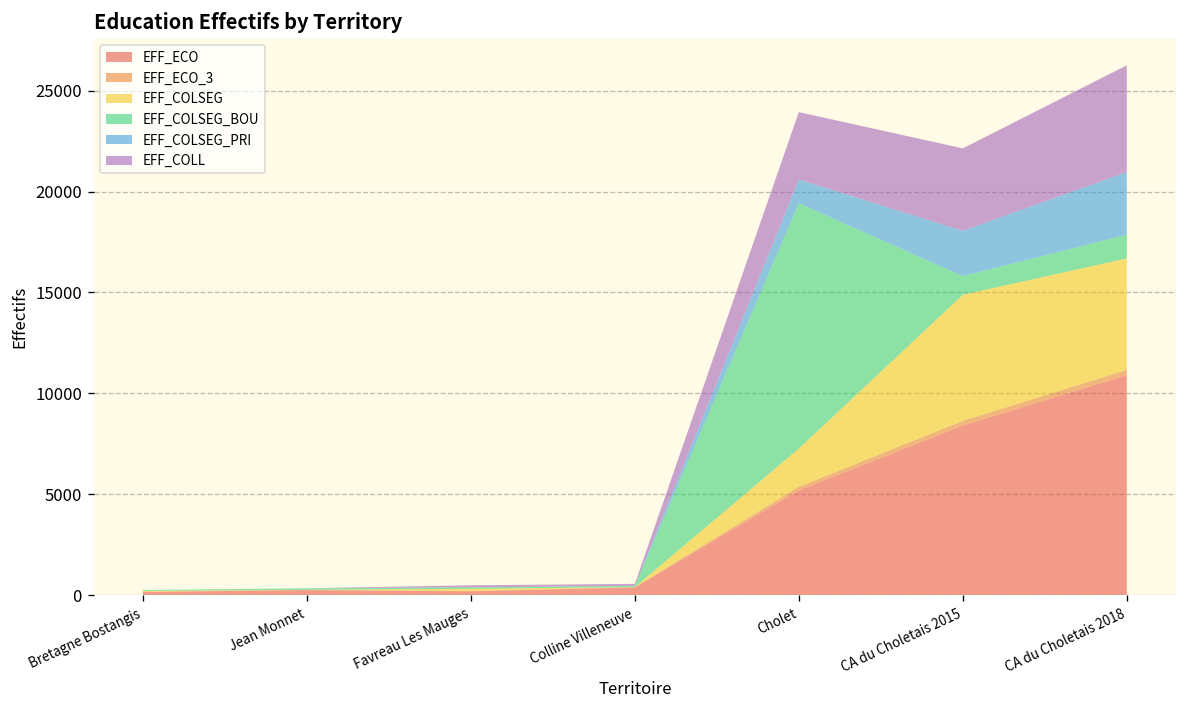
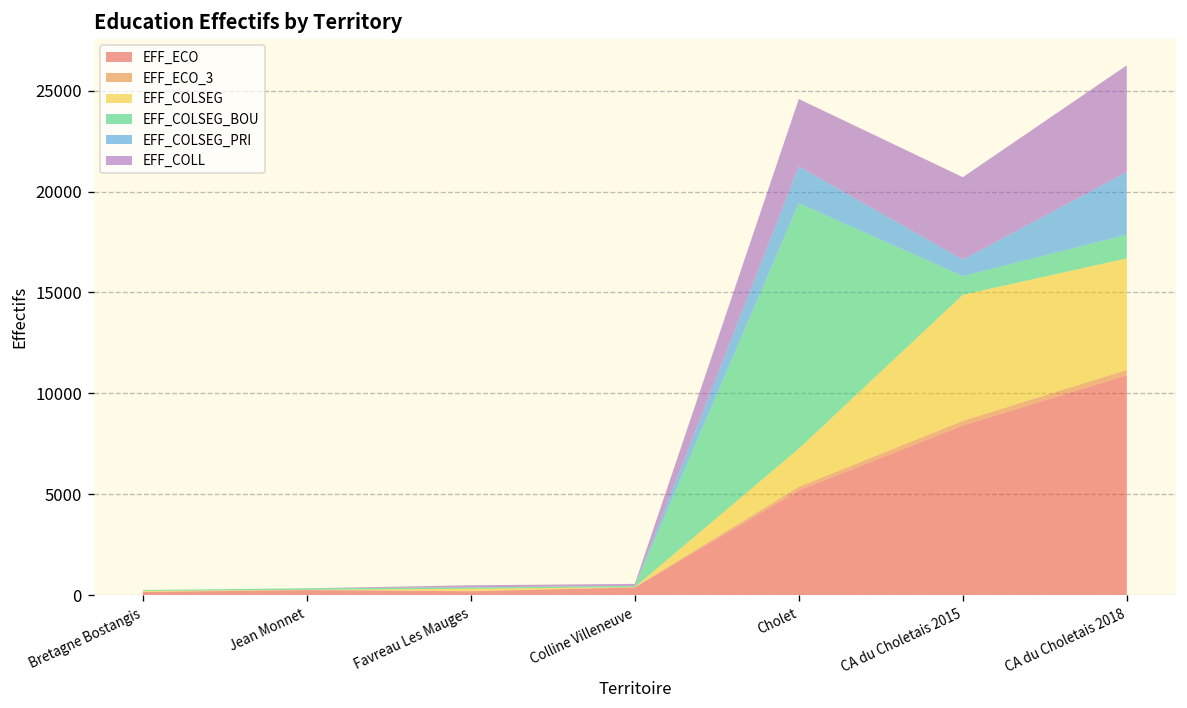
EFF_COLSEG_PRI, Cholet: 1200 -> 1800
EFF_COLSEG_PRI, CA du Choletais 2015: 2200 -> 800
